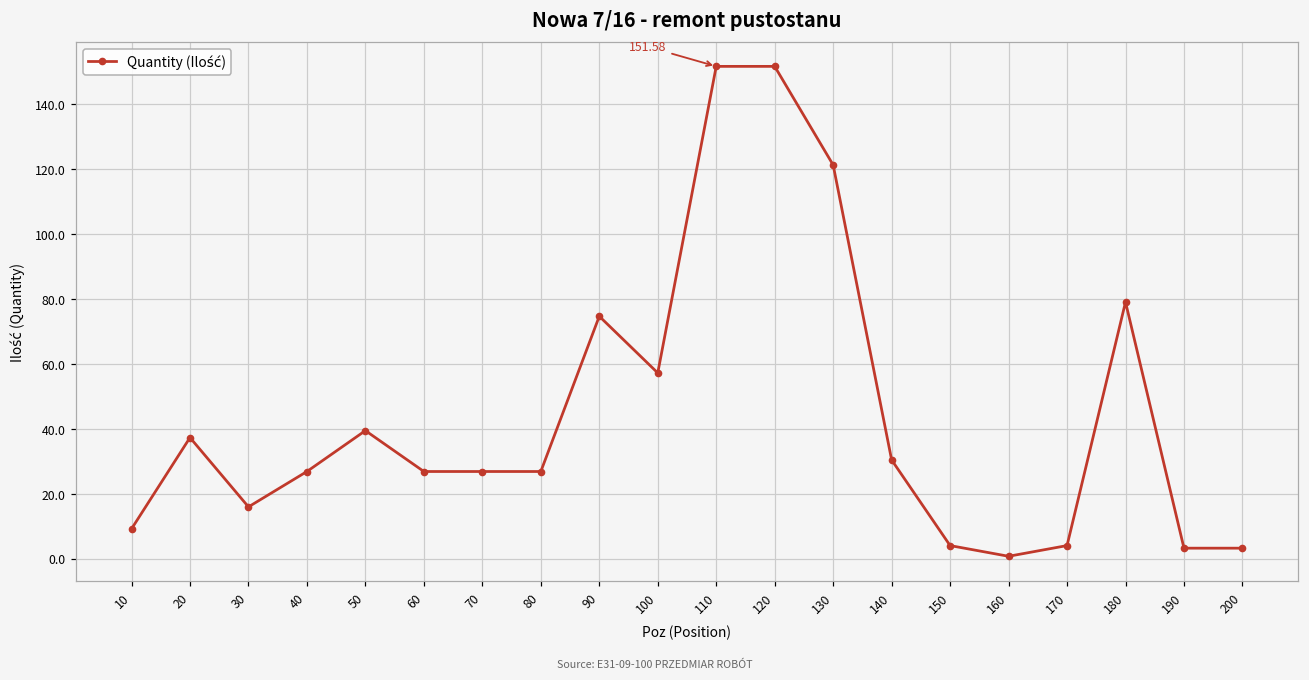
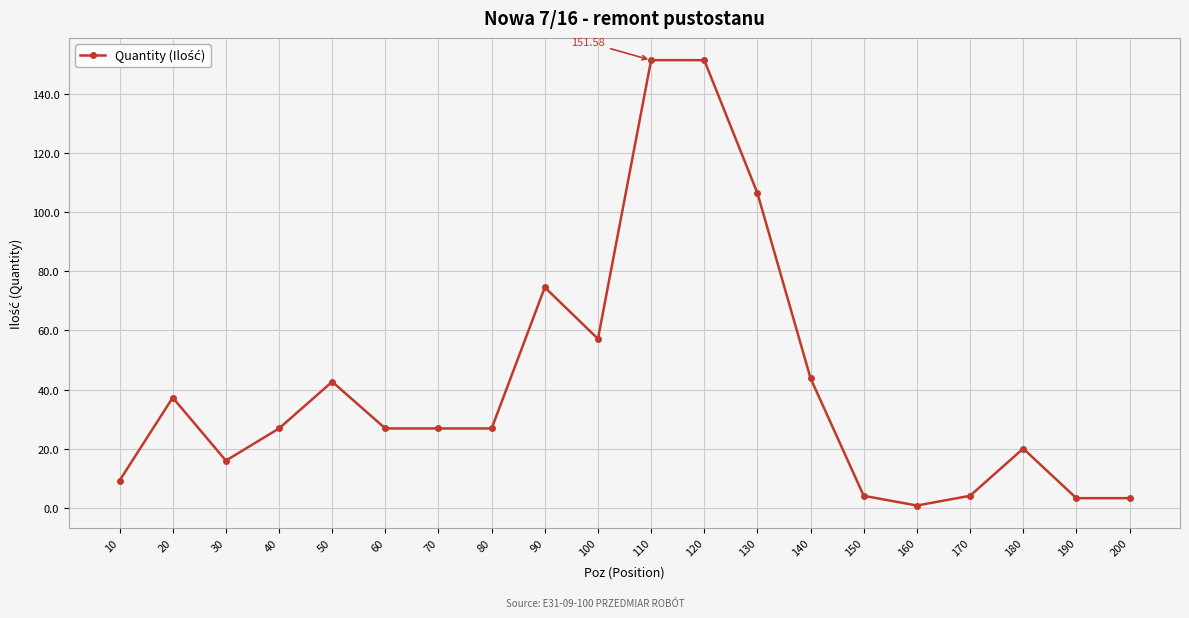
50: 39 -> 43
130: 121 -> 107
140: 30 -> 44
180: 79 -> 20
